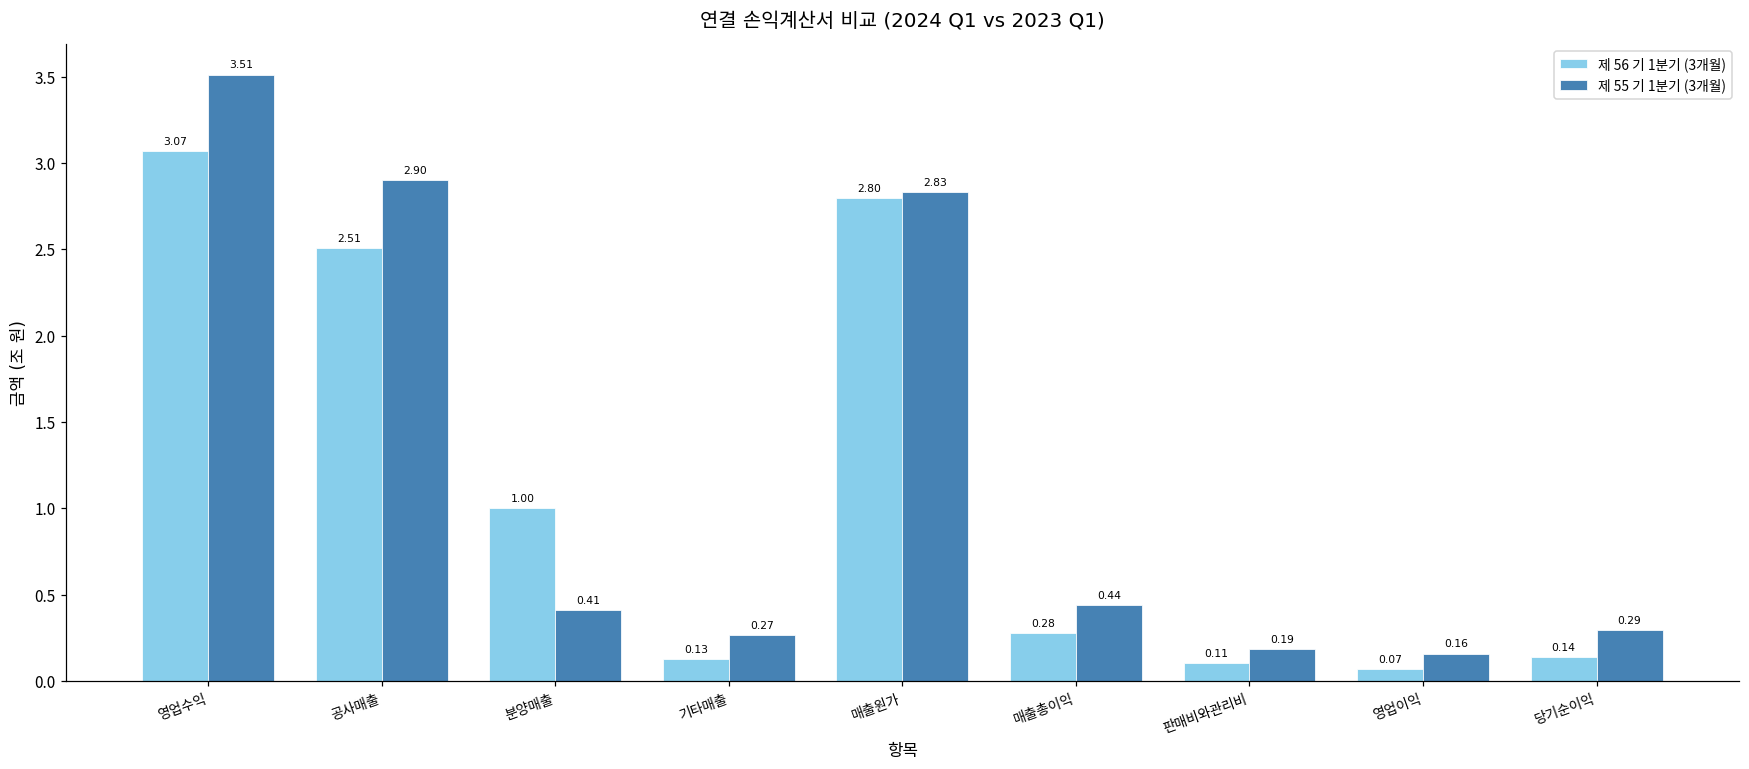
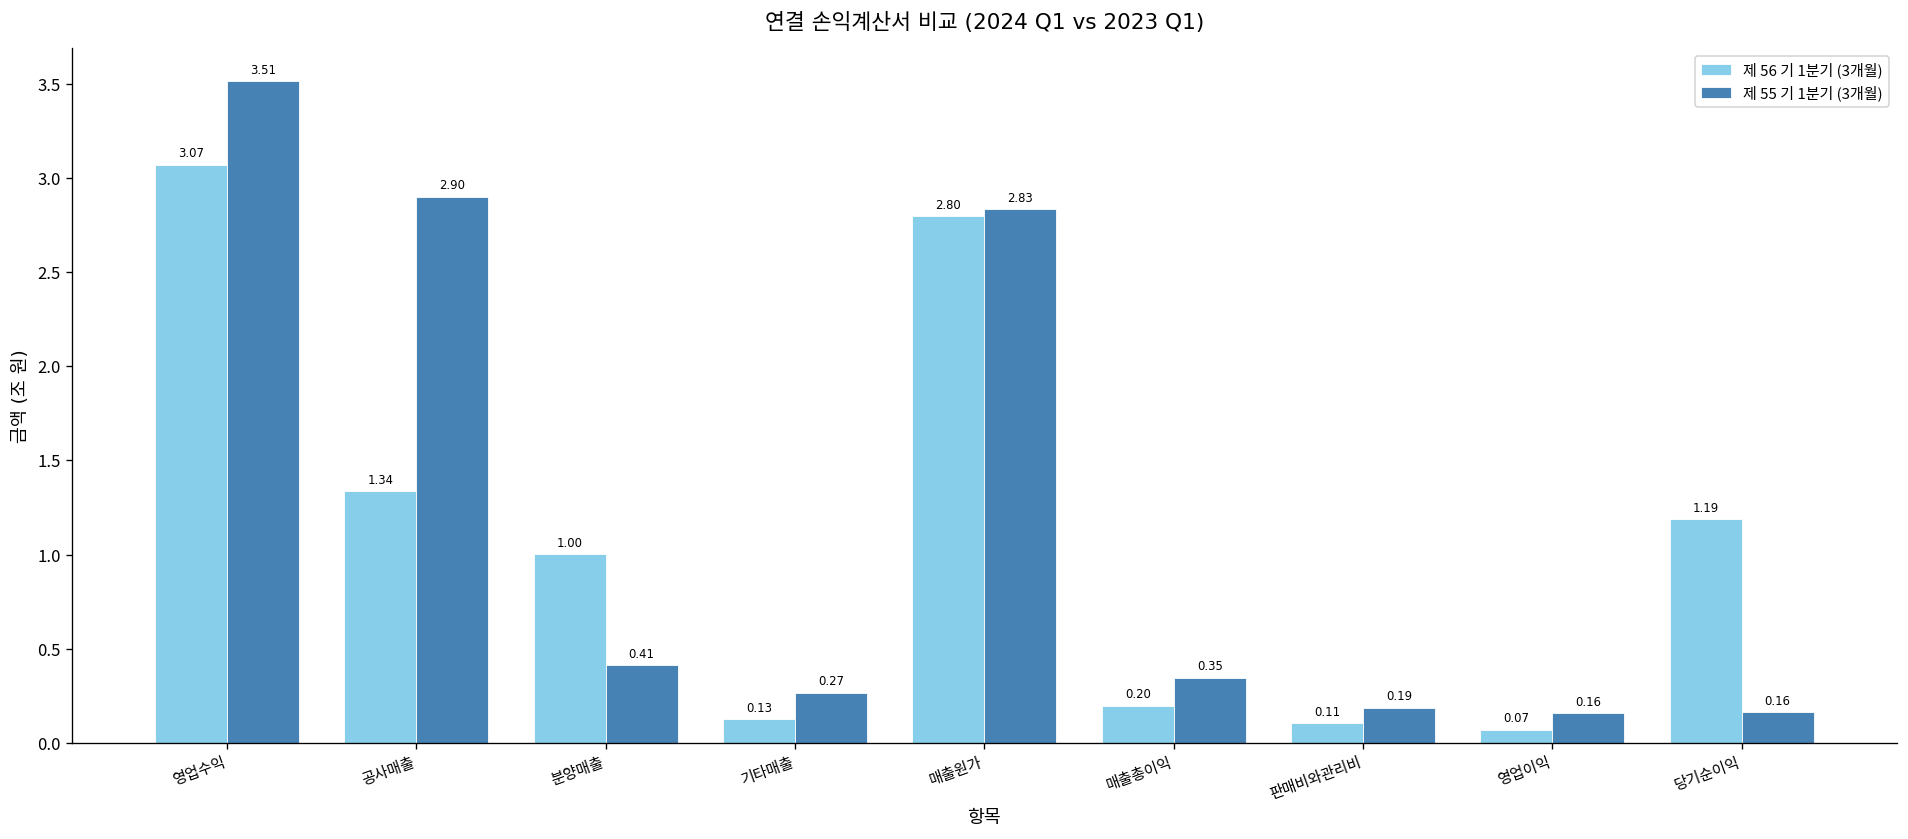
제 56 기 1분기 (3개월), 공사매출: 2.51 -> 1.34
제 56 기 1분기 (3개월), 매출총이익: 0.28 -> 0.20
제 55 기 1분기 (3개월), 매출총이익: 0.44 -> 0.35
제 56 기 1분기 (3개월), 당기순이익: 0.14 -> 1.19
제 55 기 1분기 (3개월), 당기순이익: 0.29 -> 0.16
